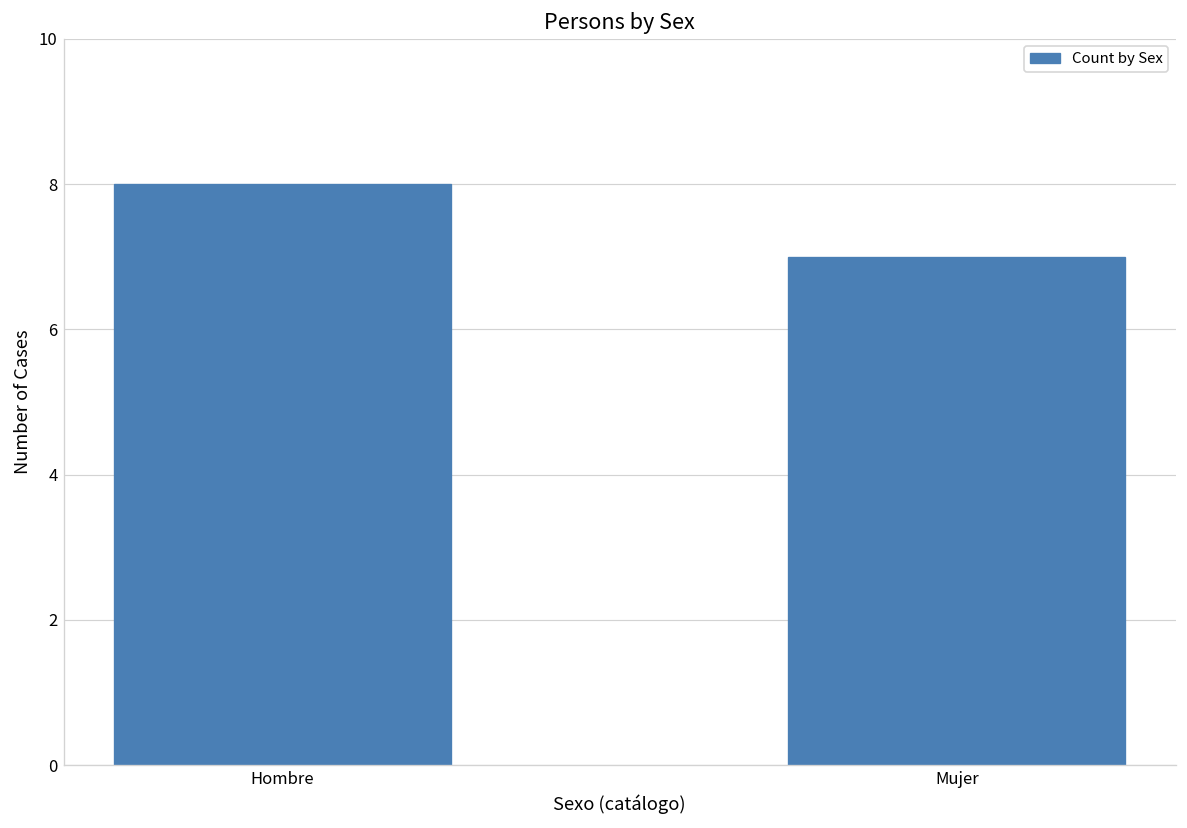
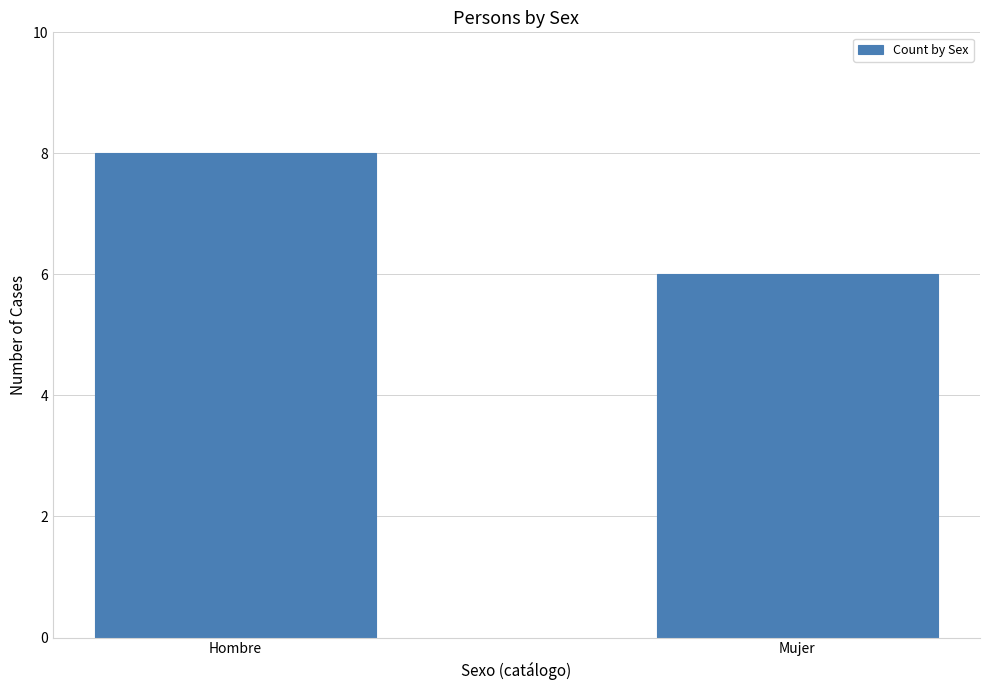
Mujer: 7 -> 6
